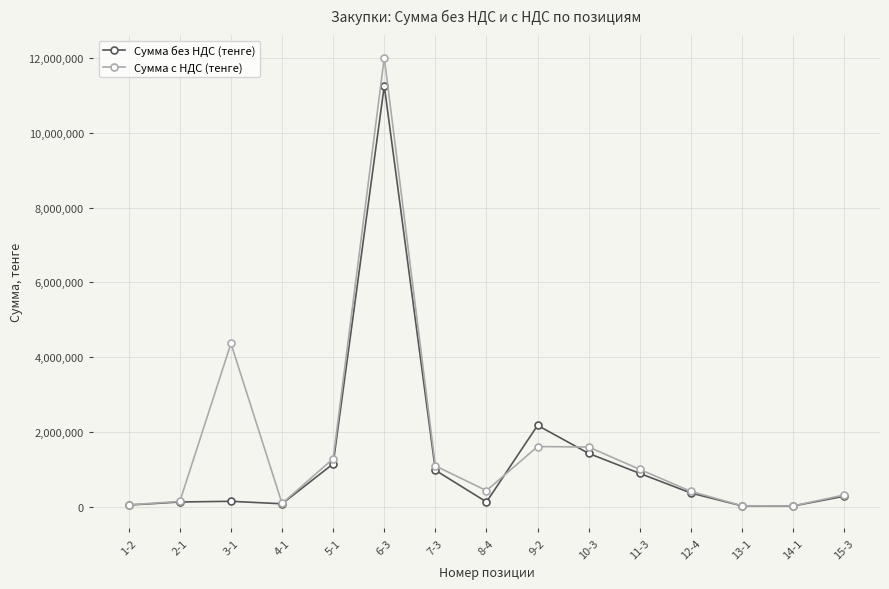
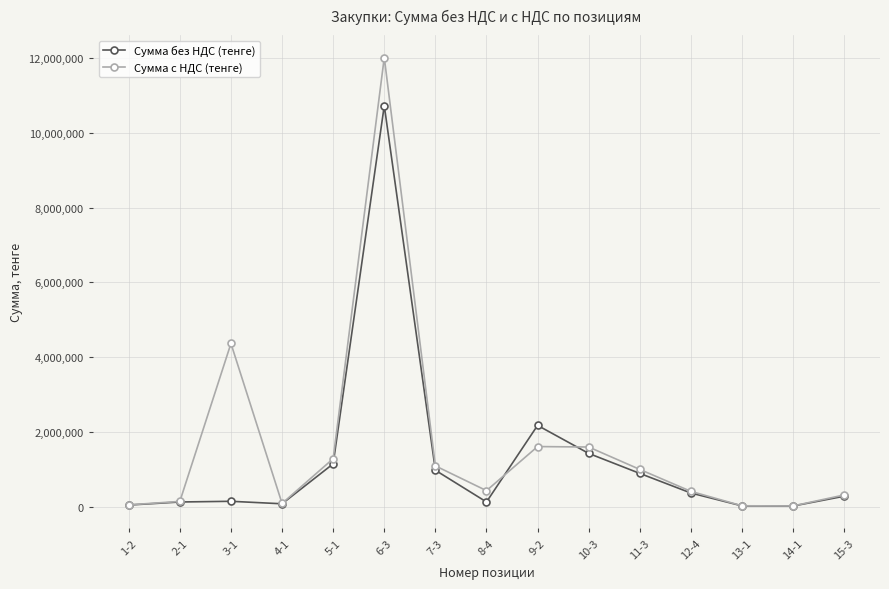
Сумма без НДС (тенге), 6-3: 11,300,000 -> 10,700,000
